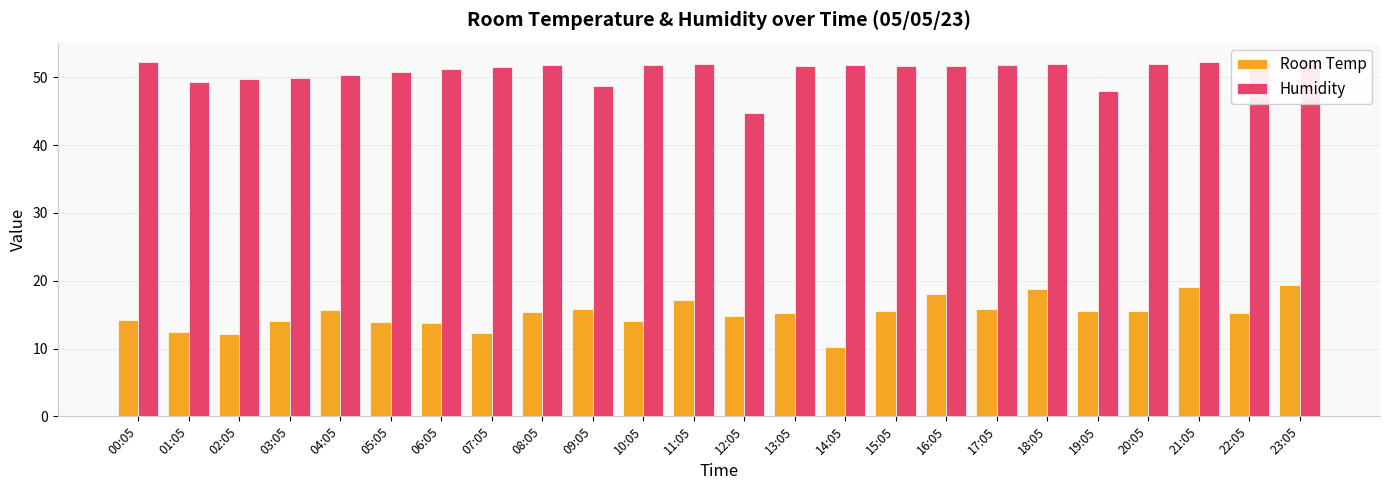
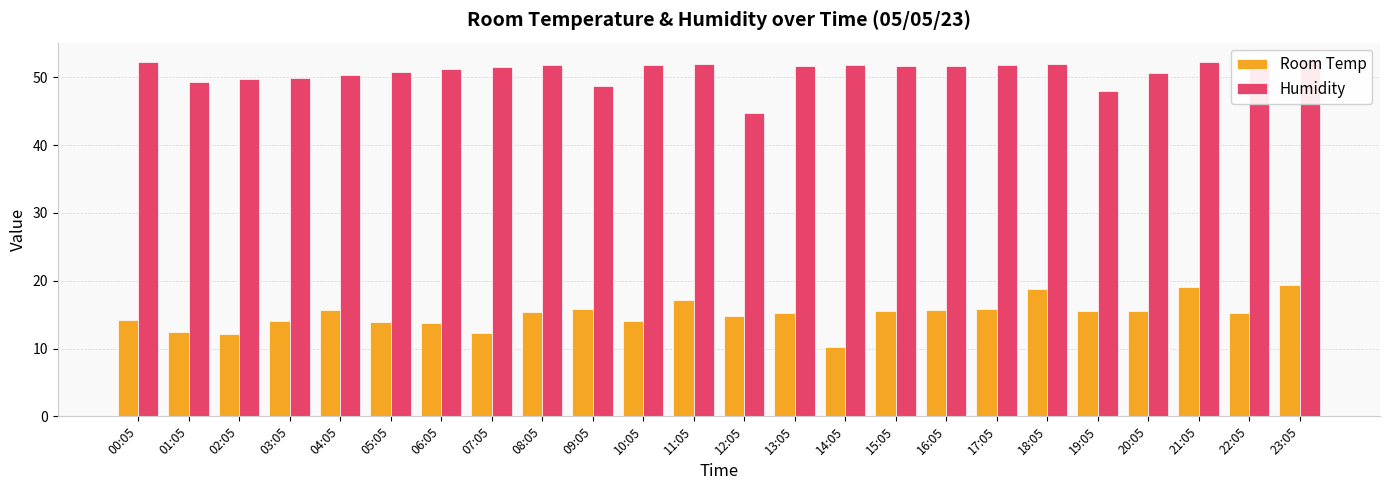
Room Temp, 16:05: 18 -> 16
Humidity, 20:05: 52 -> 51
